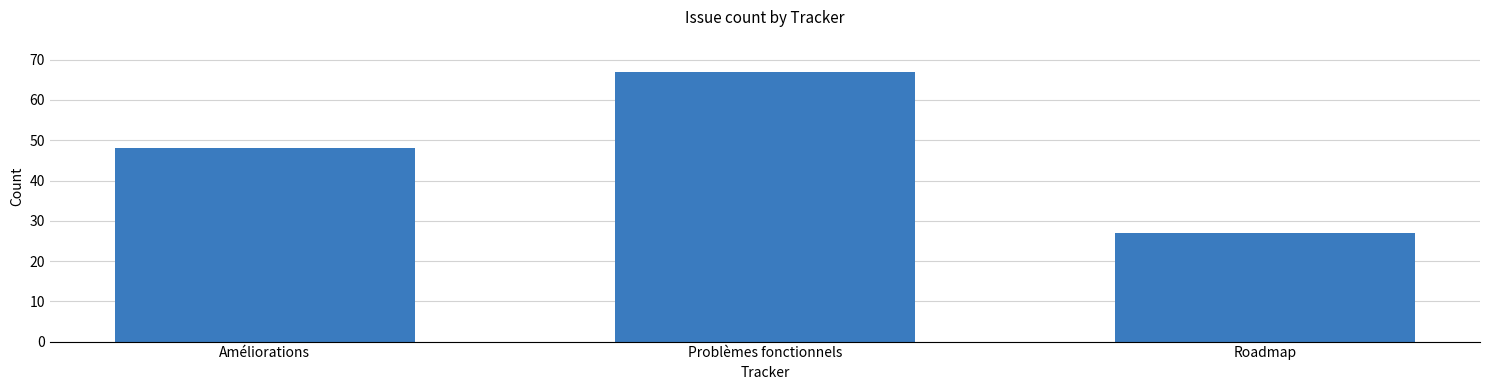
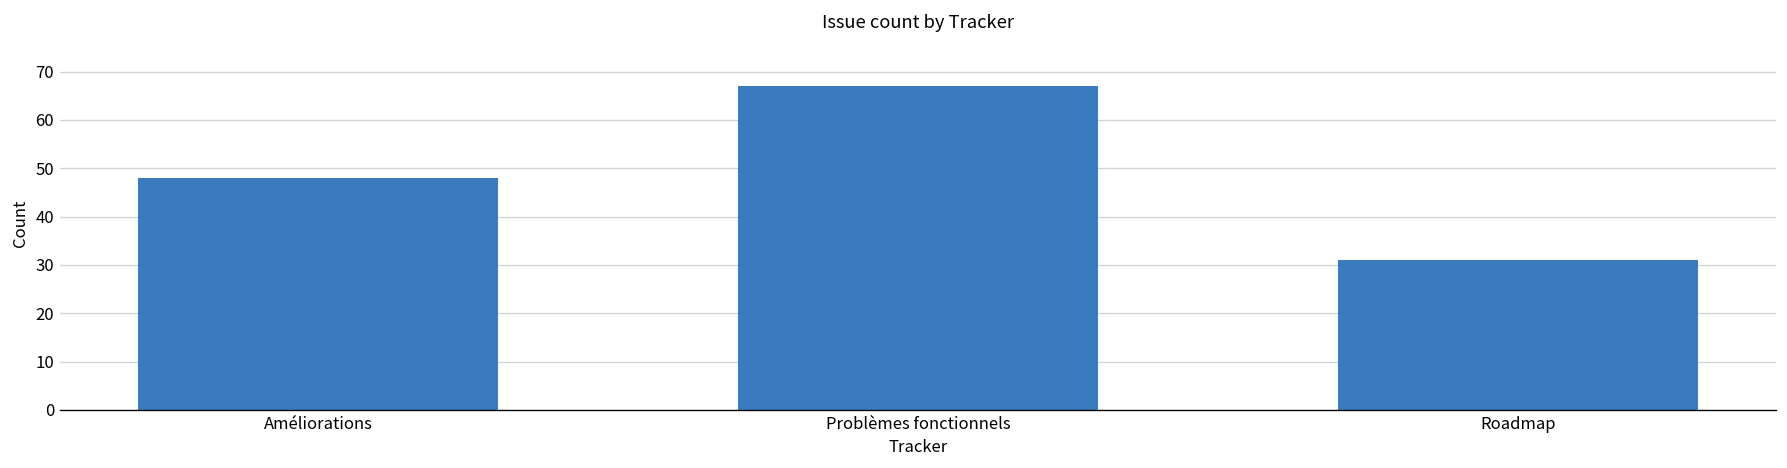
Roadmap: 27 -> 31
